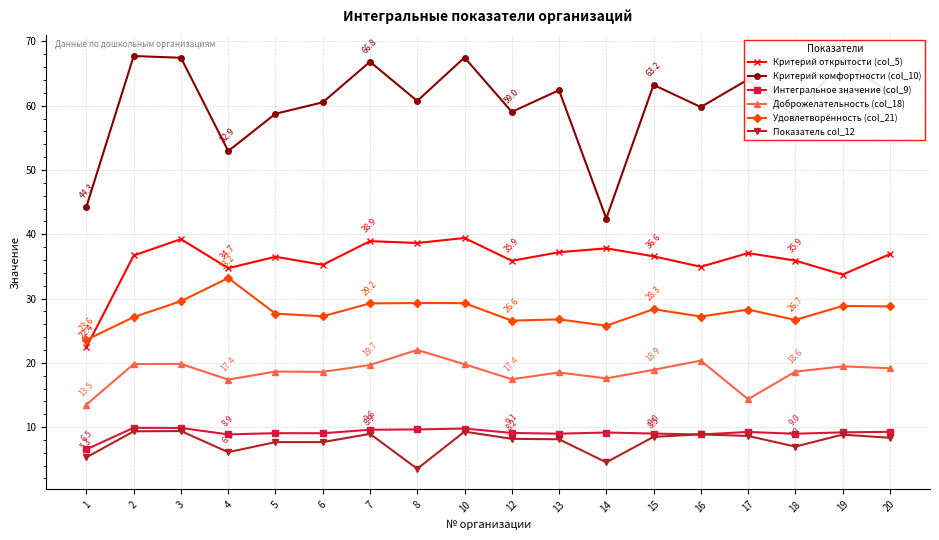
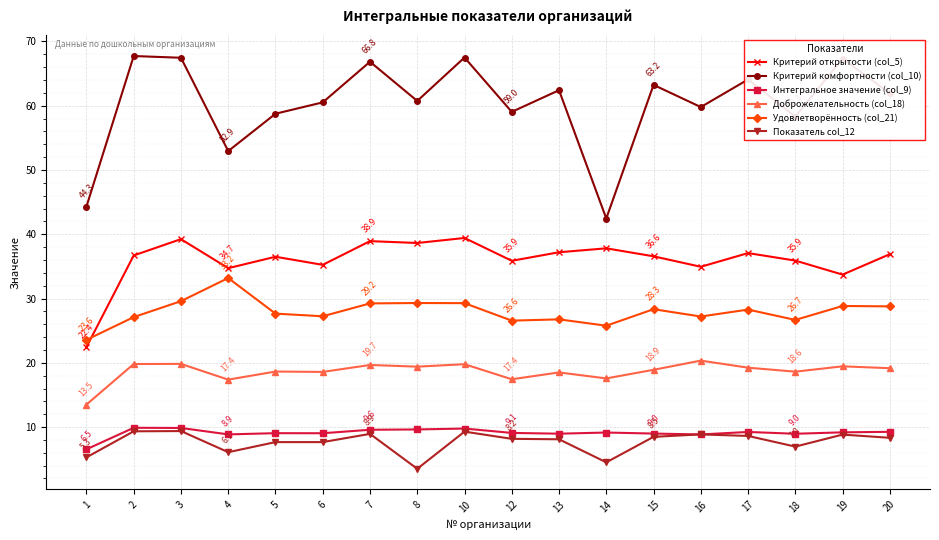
Доброжелательность (col_18), 8: 22 -> 19
Доброжелательность (col_18), 17: 14 -> 19
